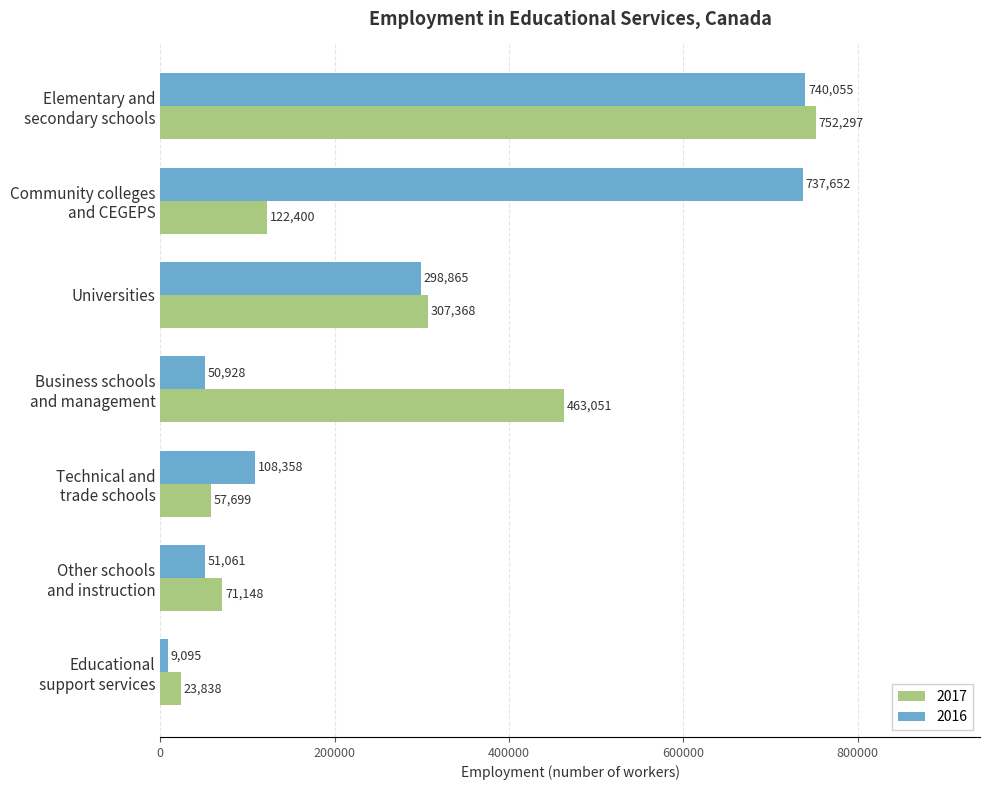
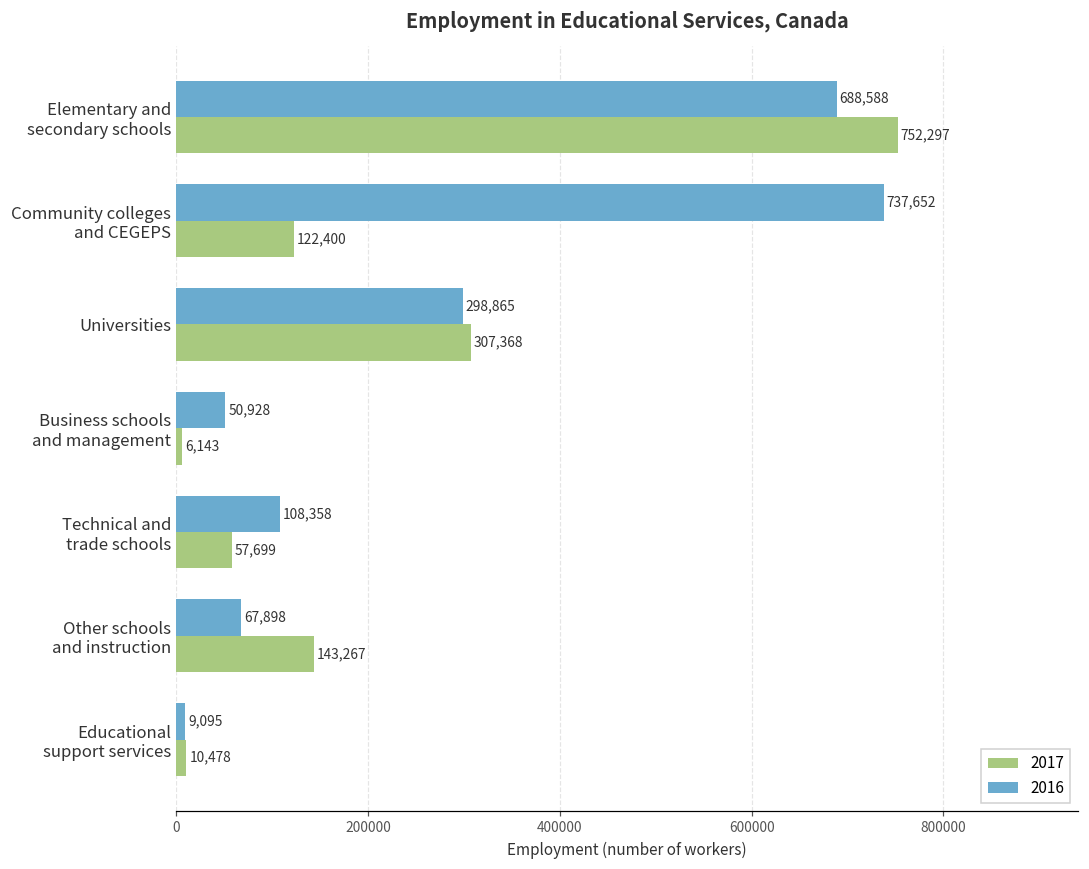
2016, Elementary and secondary schools: 740,055 -> 688,588
2017, Business schools and management: 463,051 -> 6,143
2016, Other schools and instruction: 51,061 -> 67,898
2017, Other schools and instruction: 71,148 -> 143,267
2017, Educational support services: 23,838 -> 10,478
